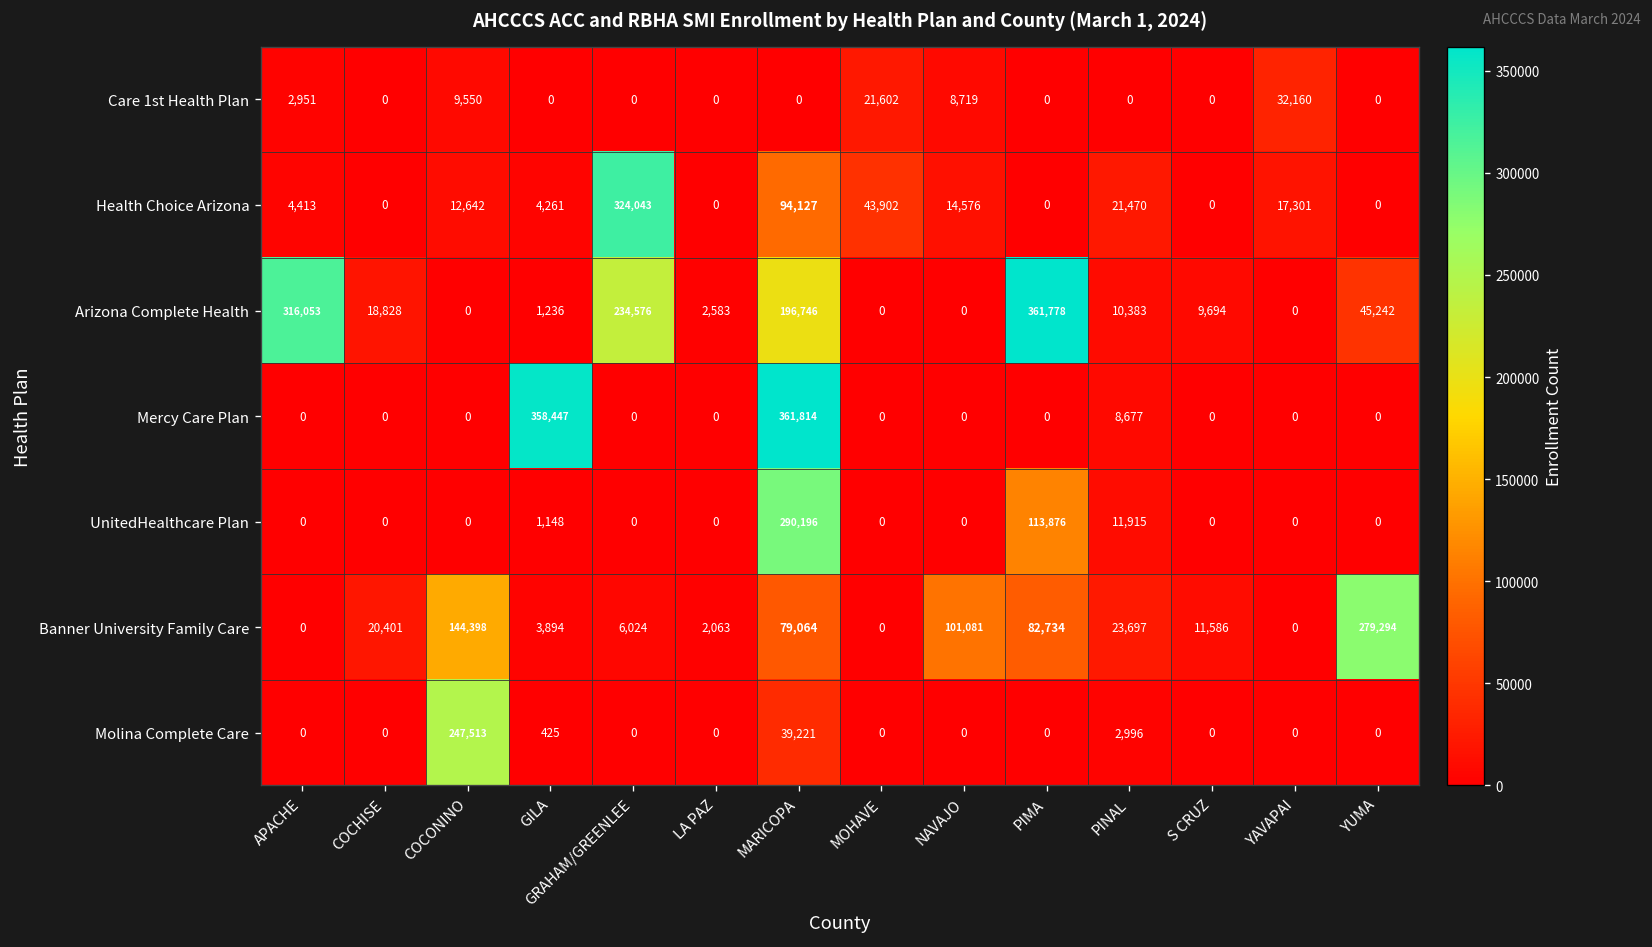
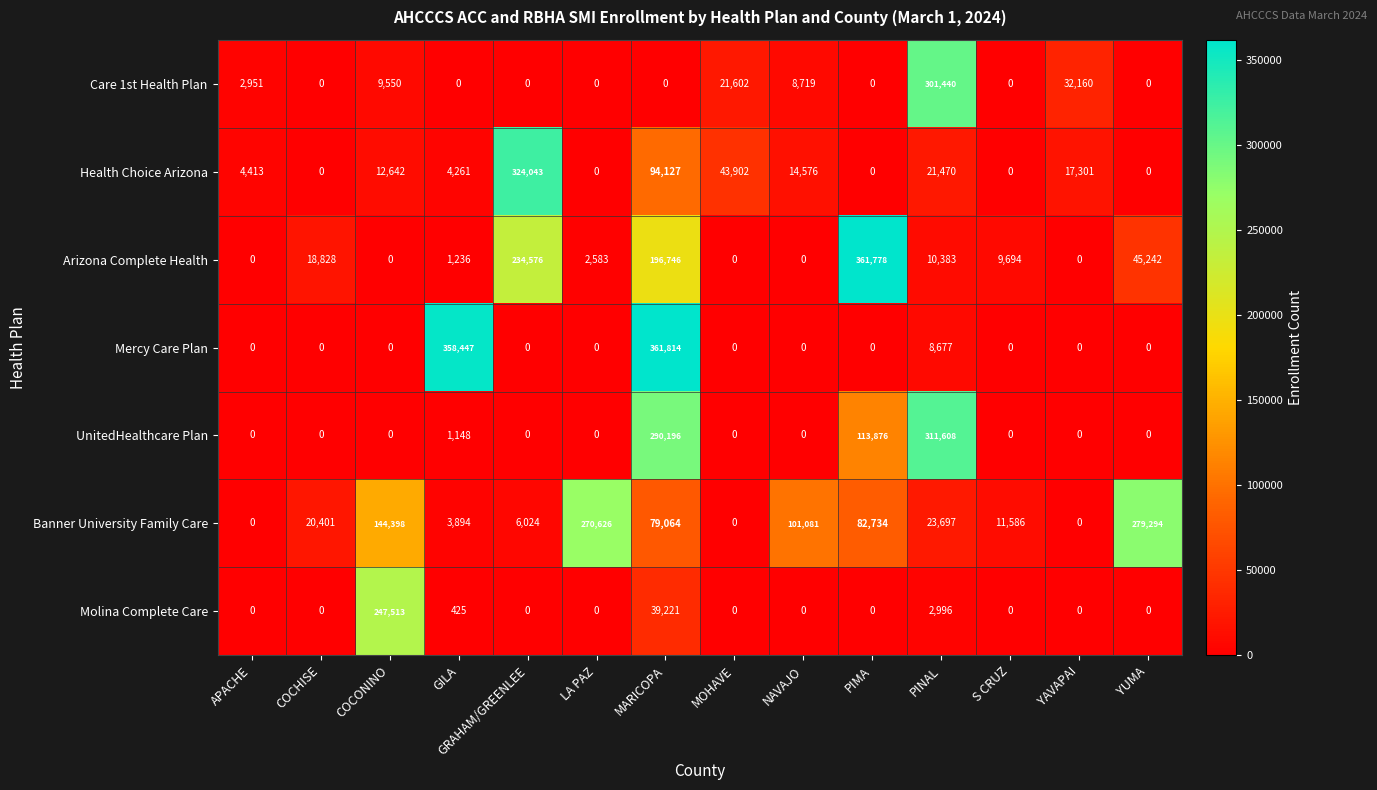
Care 1st Health Plan, PINAL: 0 -> 301,440
Arizona Complete Health, APACHE: 316,053 -> 0
UnitedHealthcare Plan, PINAL: 11,915 -> 311,608
Banner University Family Care, LA PAZ: 2,063 -> 270,626
